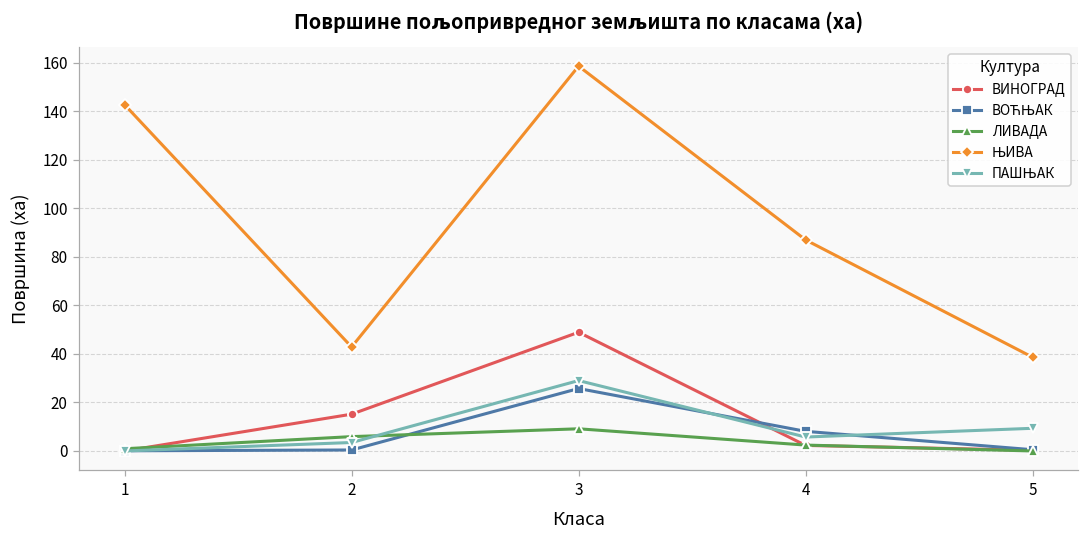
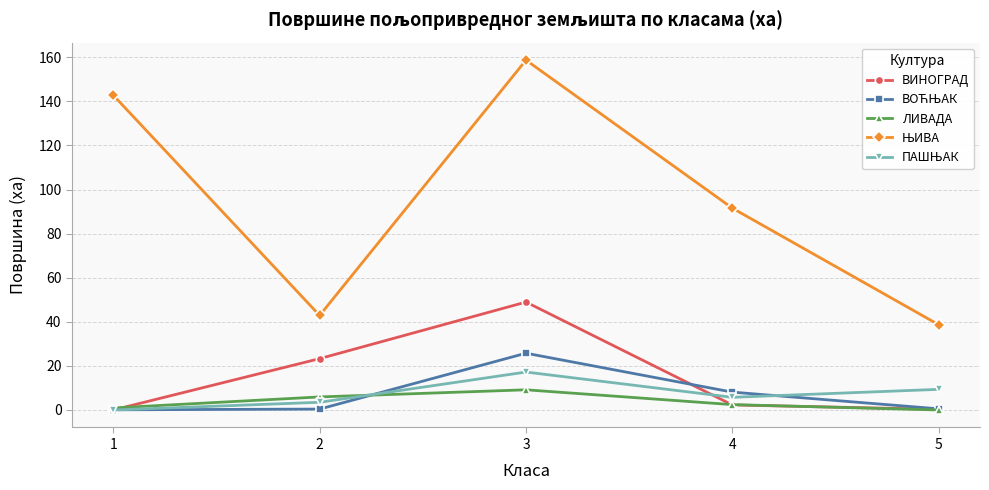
ВИНОГРАД, 2: 15 -> 23
ПАШЊАК, 3: 29 -> 17
ЊИВА, 4: 87 -> 92
